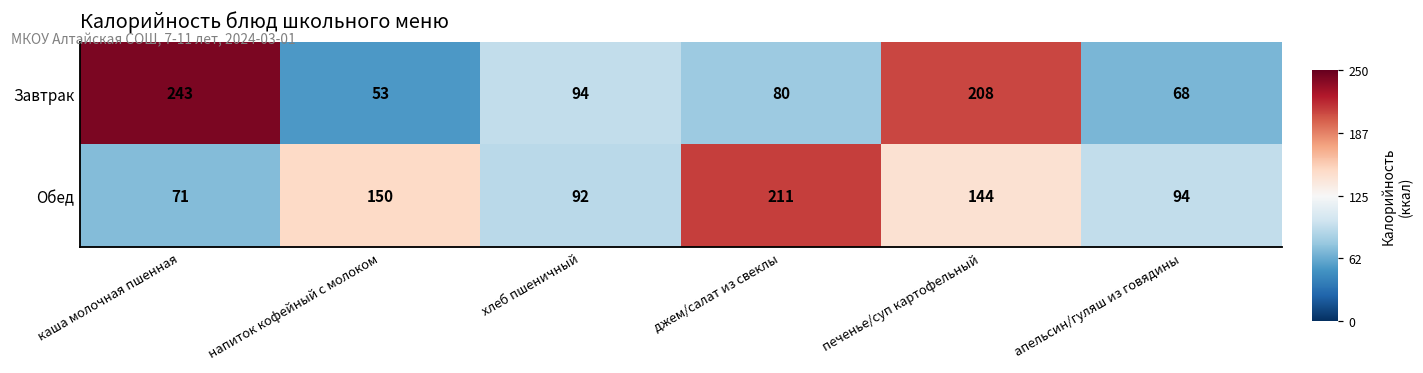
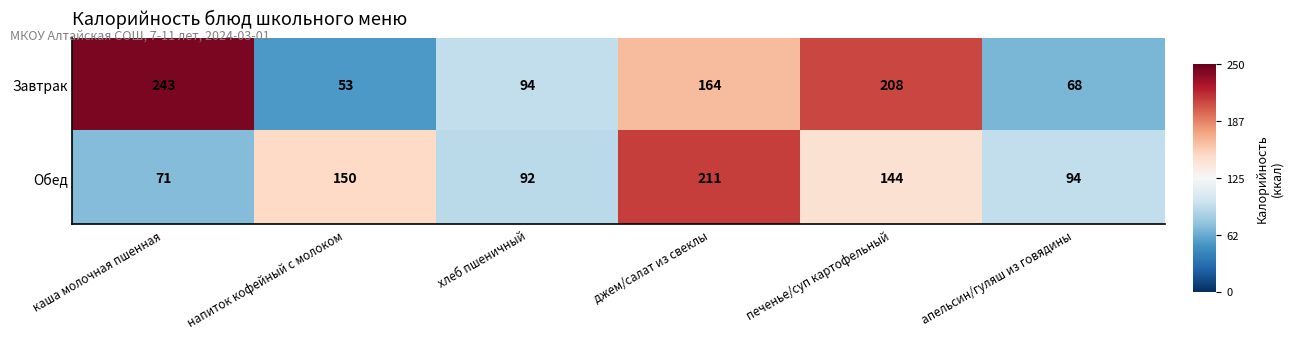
Завтрак, джем/салат из свеклы: 80 -> 164
